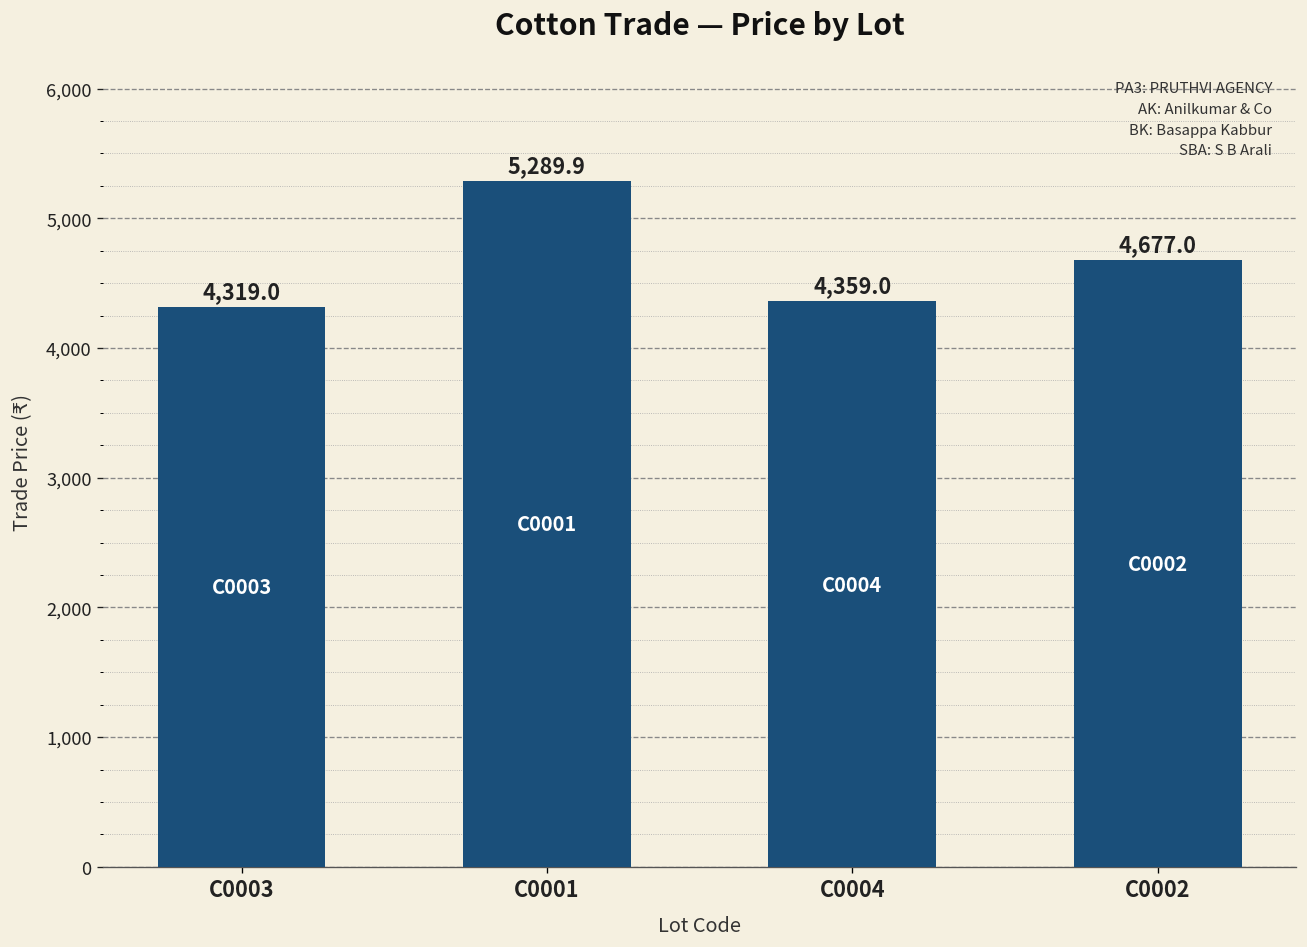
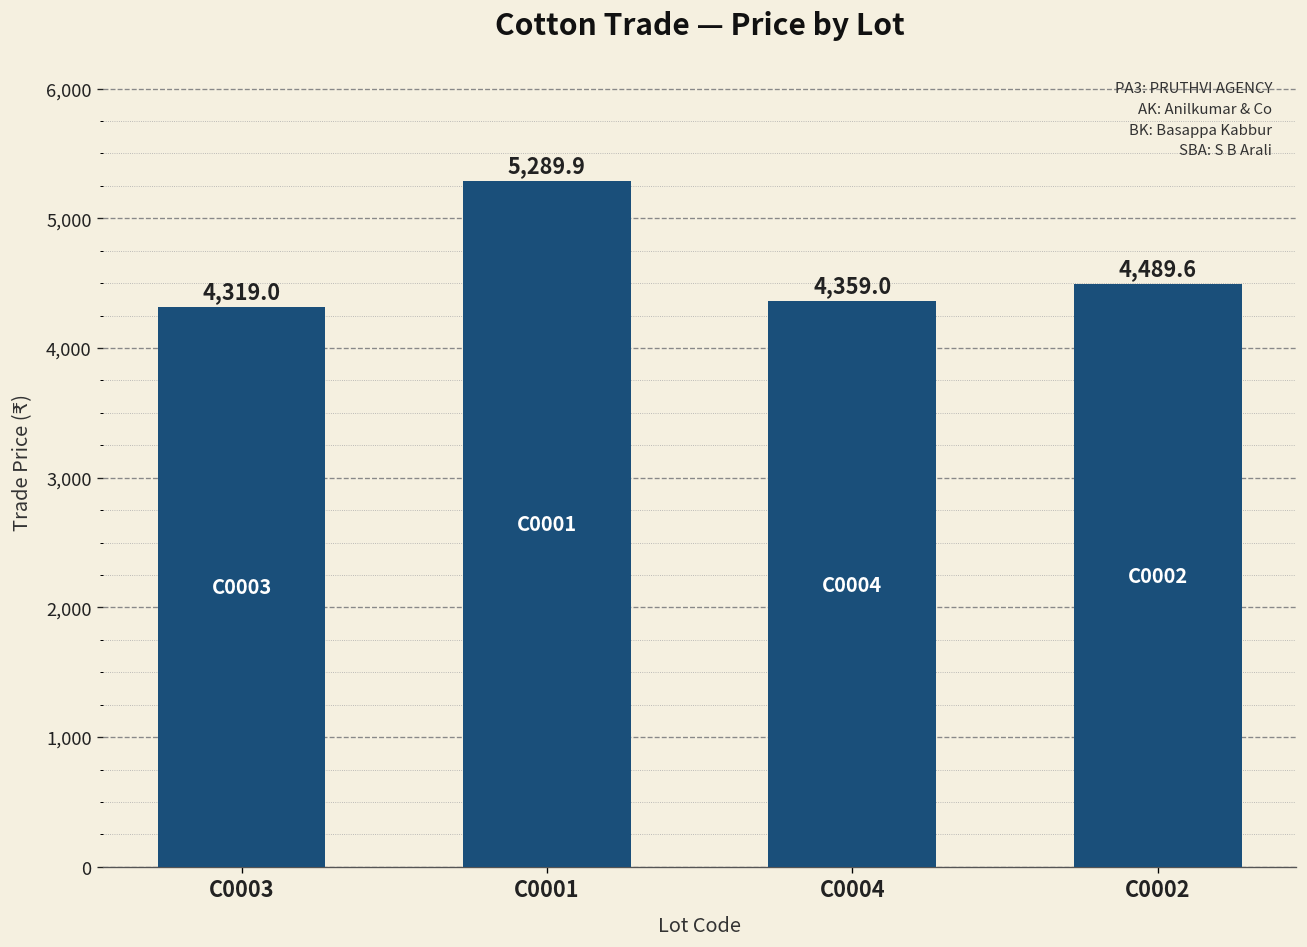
C0002: 4,677.0 -> 4,489.6
